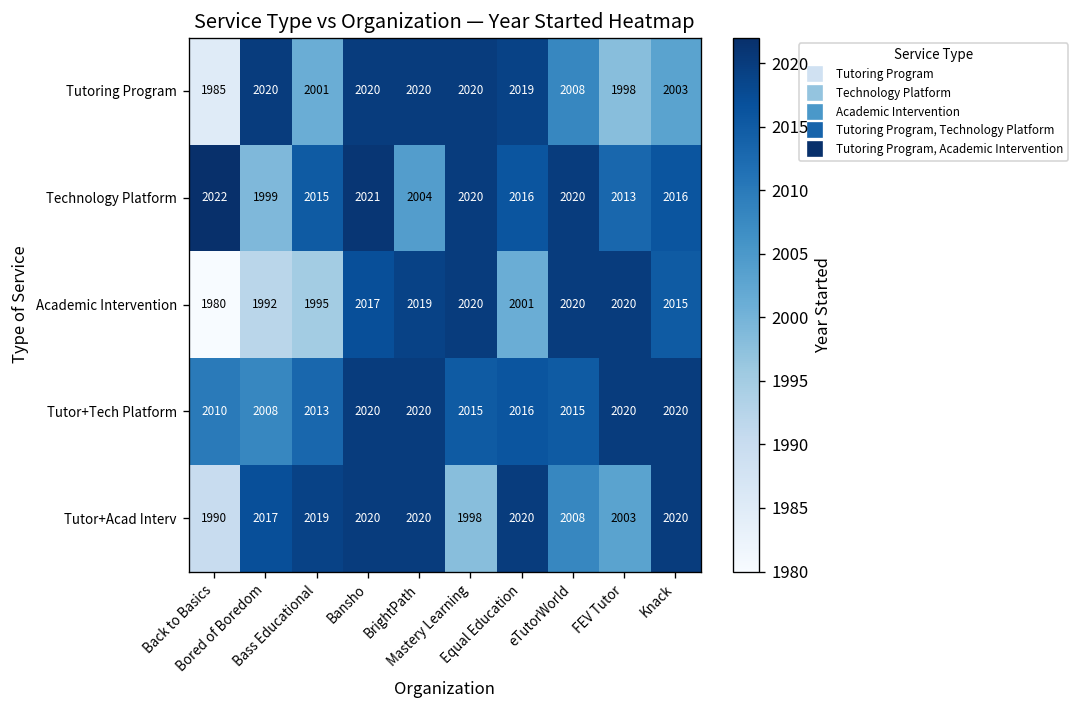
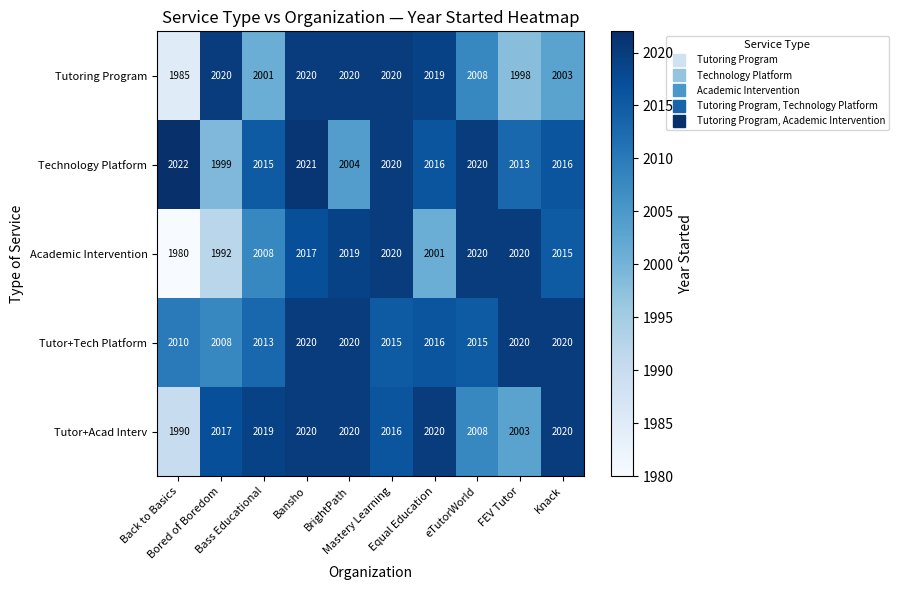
Academic Intervention, Bass Educational: 1995 -> 2008
Tutor+Acad Interv, Mastery Learning: 1998 -> 2016
